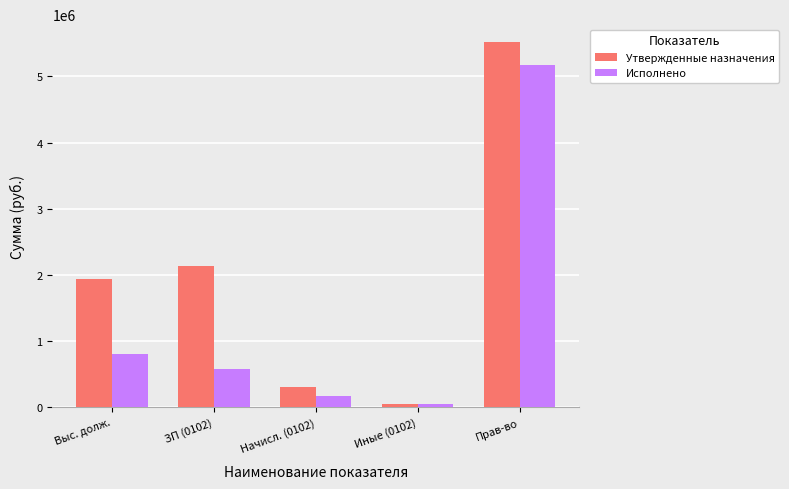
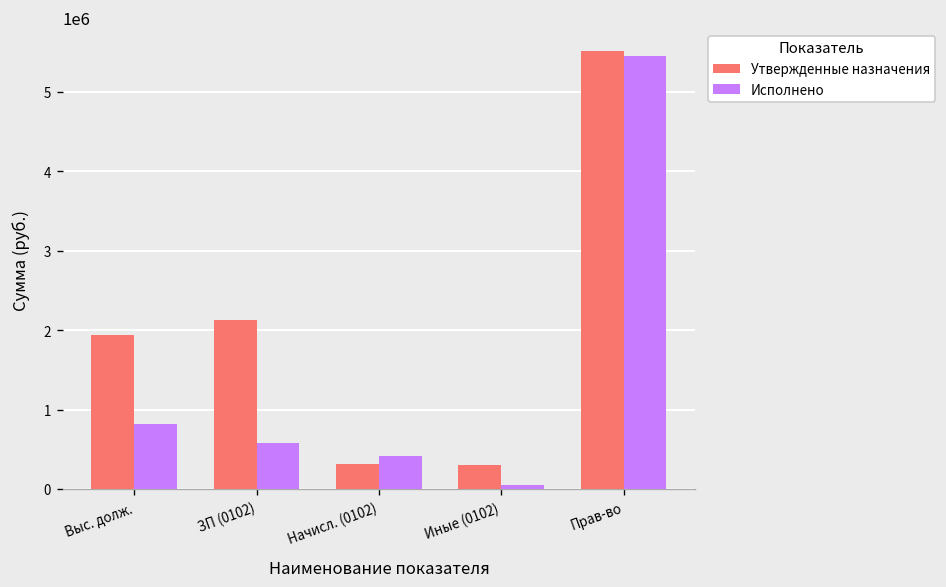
Исполнено, Начисл. (0102): 200000 -> 400000
Утвержденные назначения, Иные (0102): 100000 -> 300000
Исполнено, Прав-во: 5200000 -> 5400000
